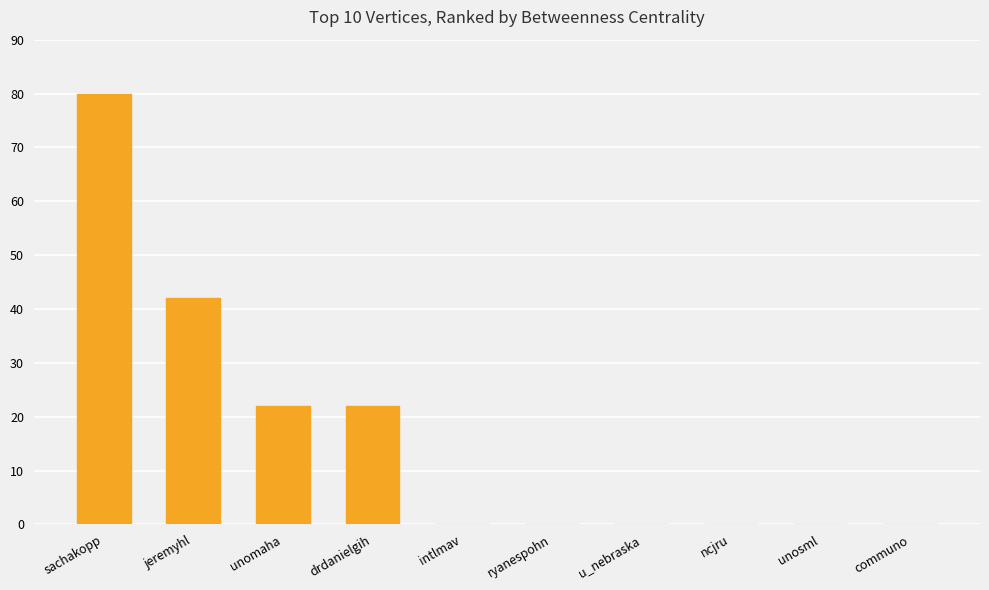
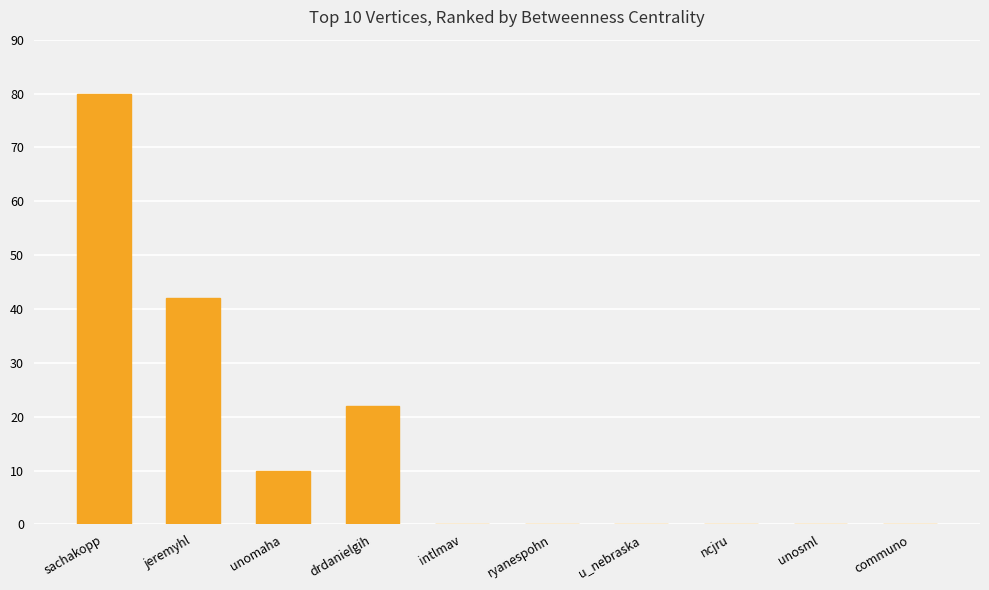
unomaha: 22 -> 10
